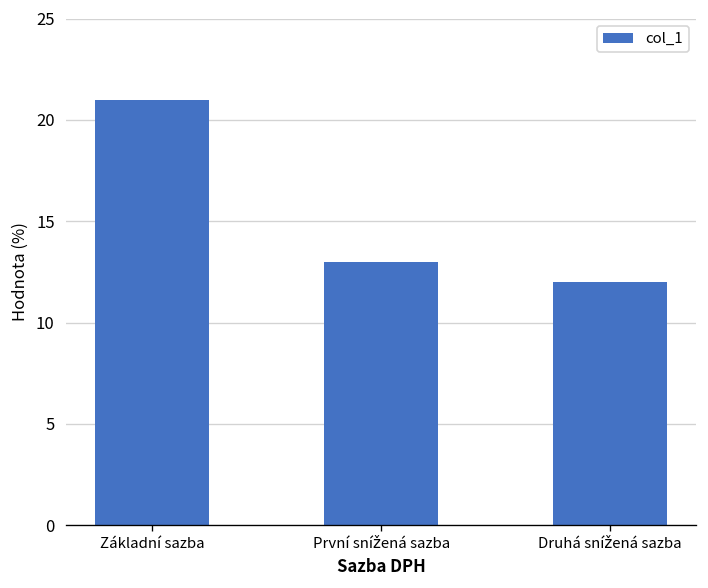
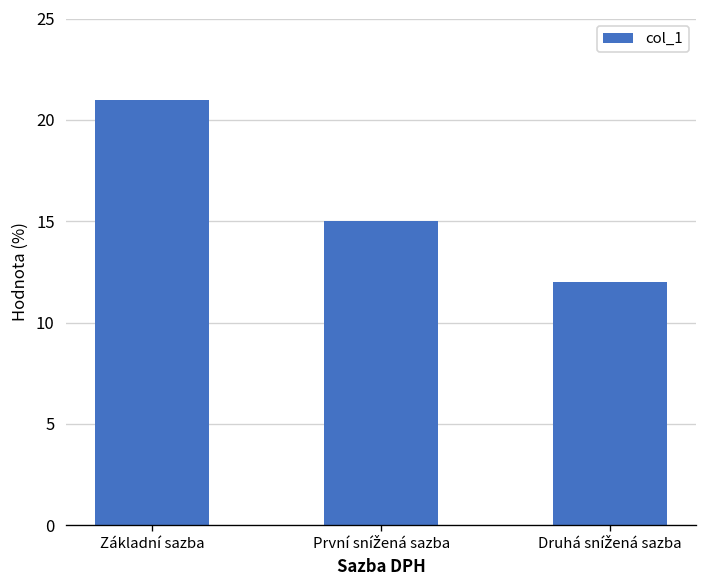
První snížená sazba: 13 -> 15
